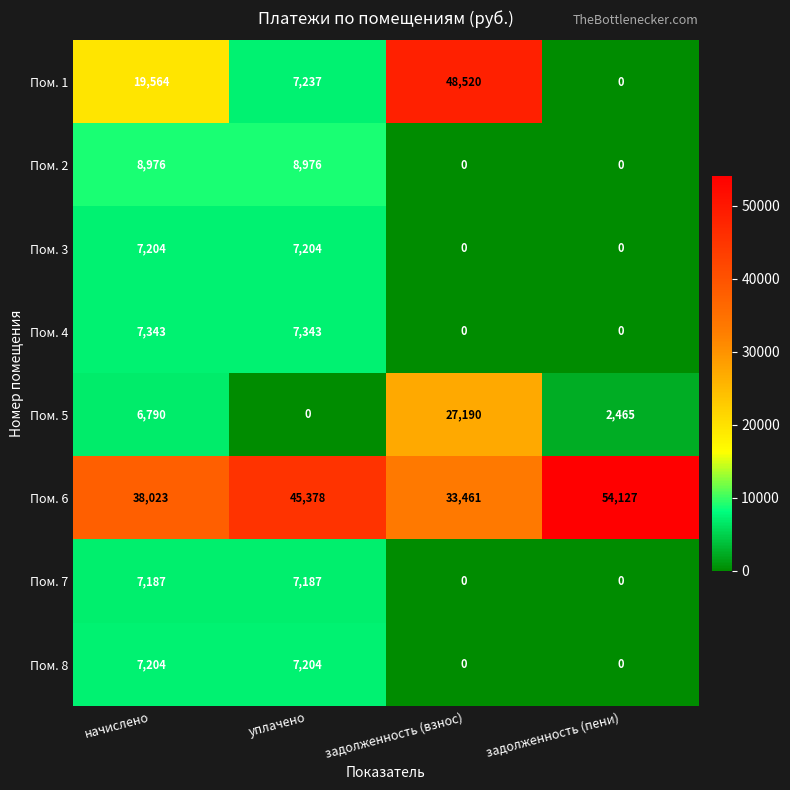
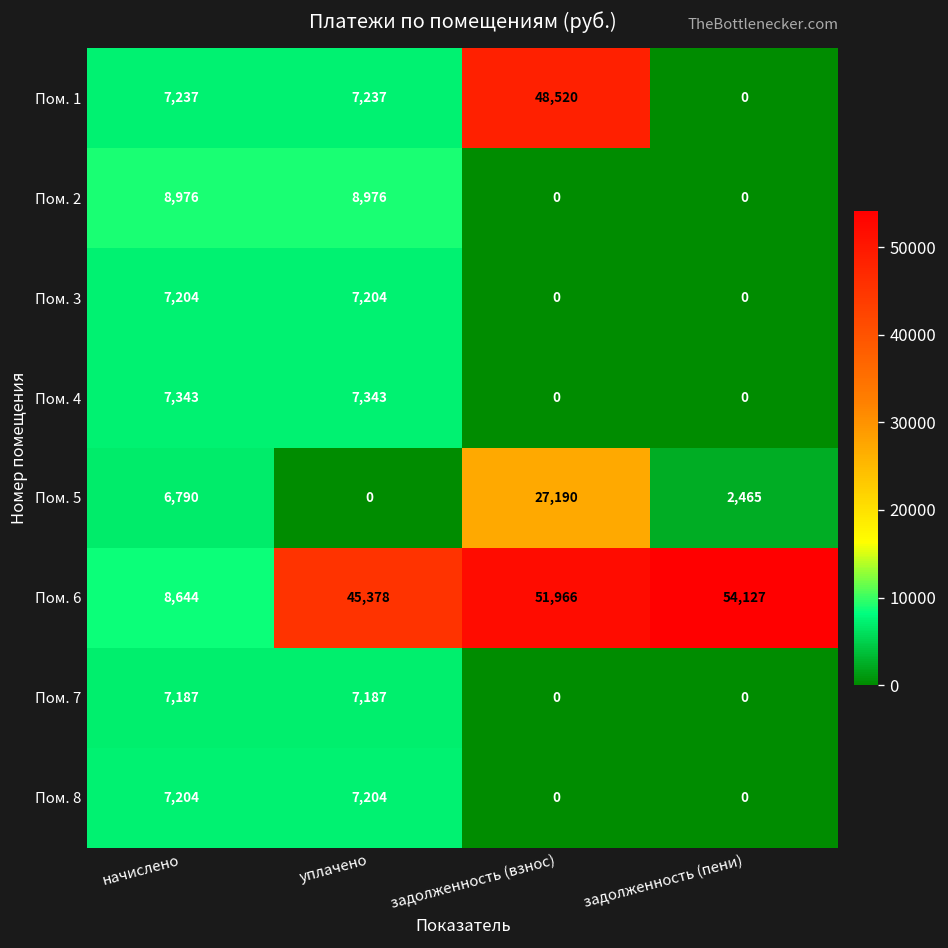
Пом. 1, начислено: 19,564 -> 7,237
Пом. 6, начислено: 38,023 -> 8,644
Пом. 6, задолженность (взнос): 33,461 -> 51,966
